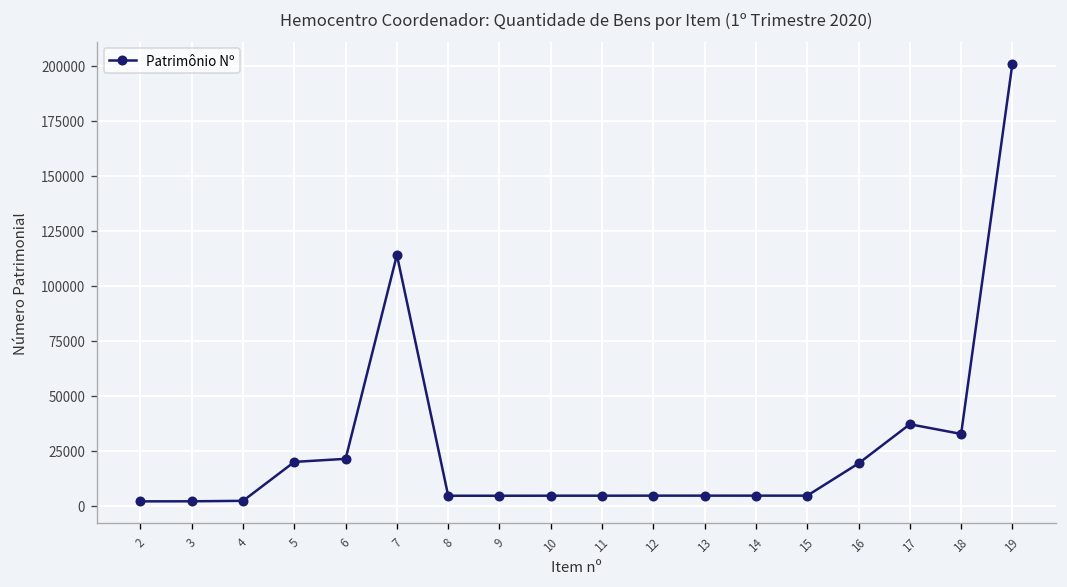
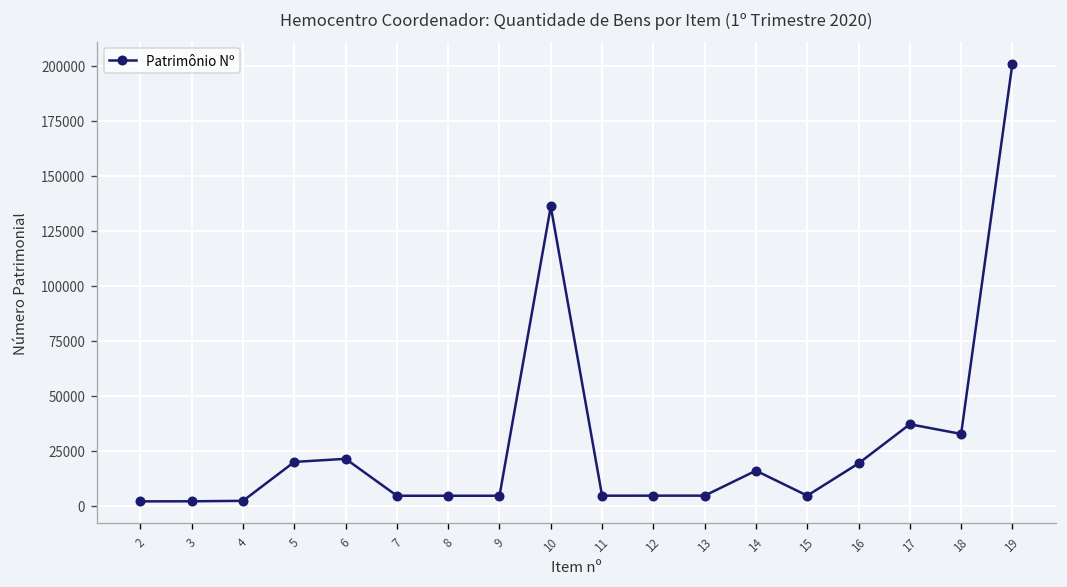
7: 114000 -> 4000
10: 5000 -> 136000
14: 5000 -> 16000
